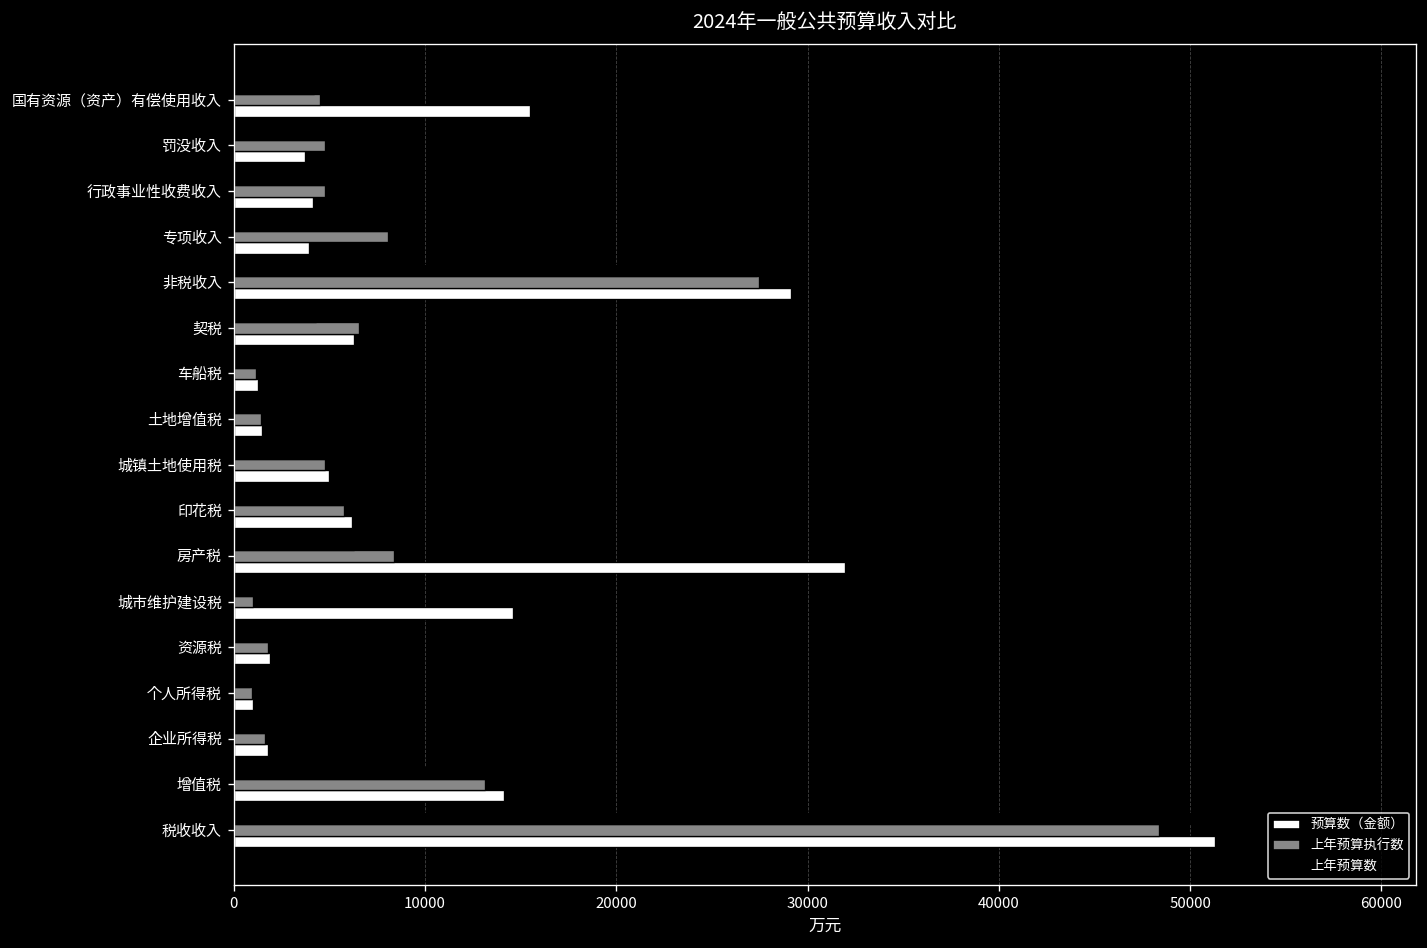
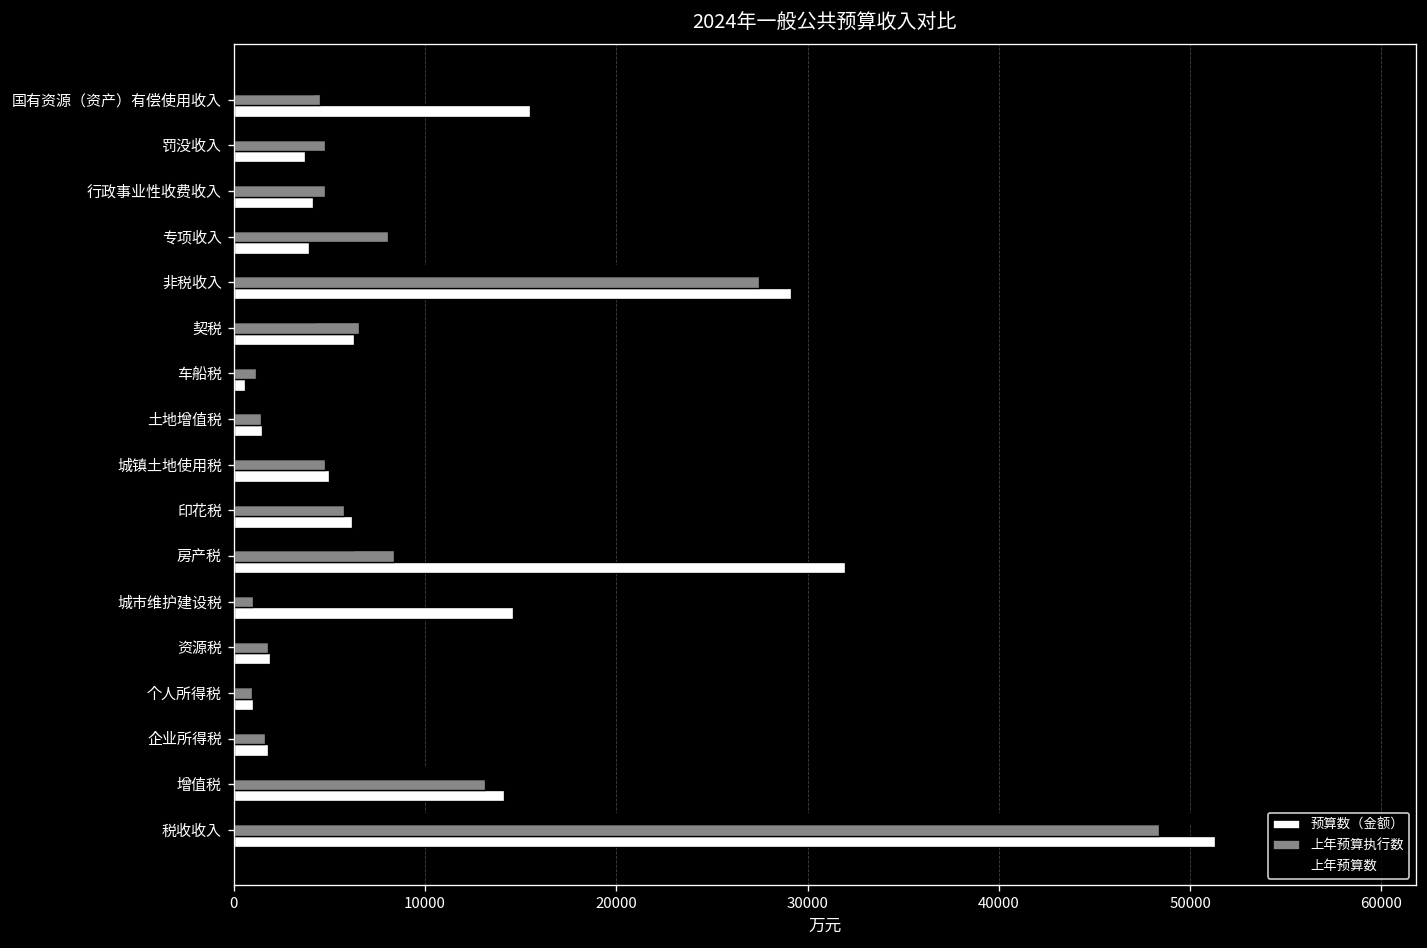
预算数（金额）, 车船税: 1300 -> 600
